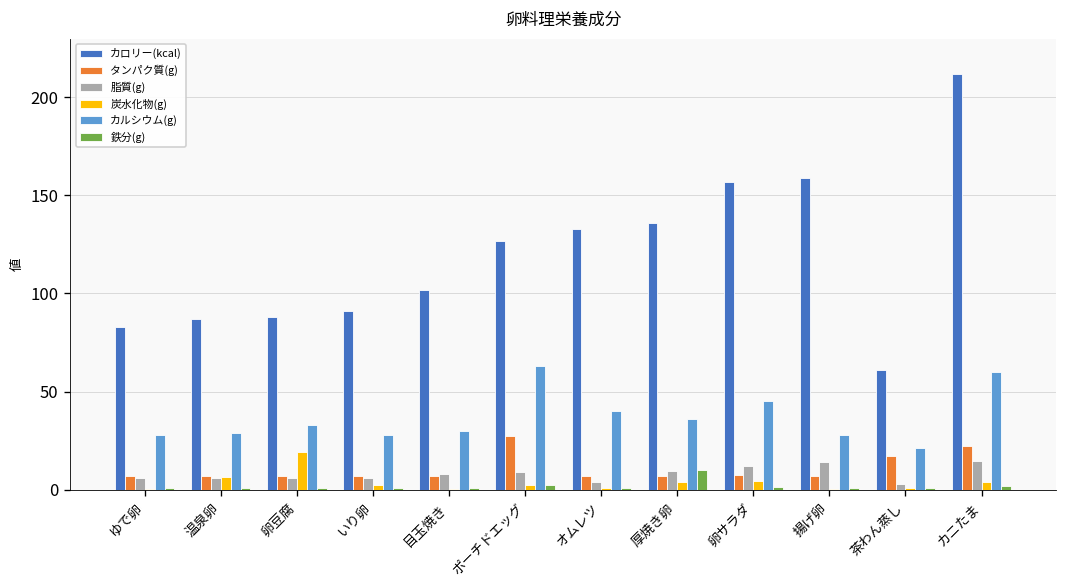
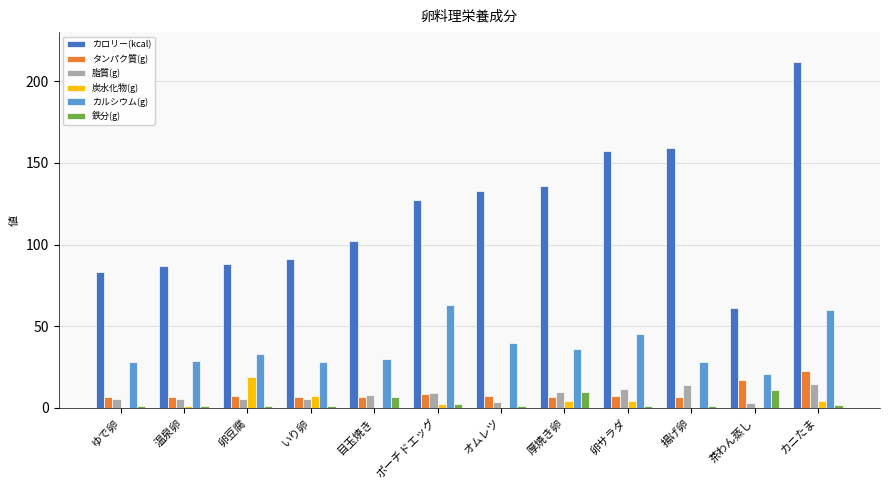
炭水化物(g), 温泉卵: 7 -> 1
炭水化物(g), いり卵: 2 -> 8
鉄分(g), 目玉焼き: 1 -> 7
タンパク質(g), ポーチドエッグ: 27 -> 8
鉄分(g), 茶わん蒸し: 1 -> 11
